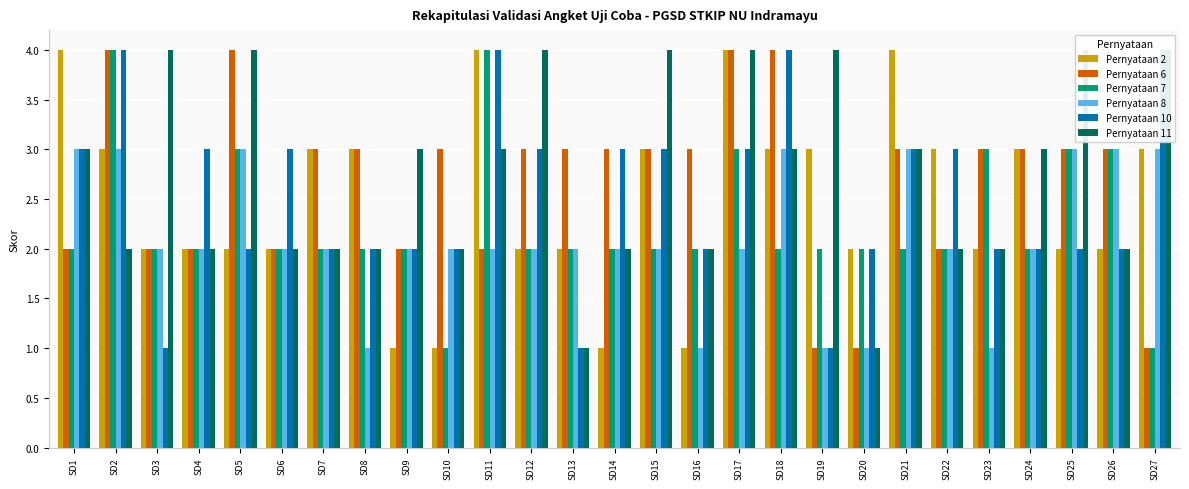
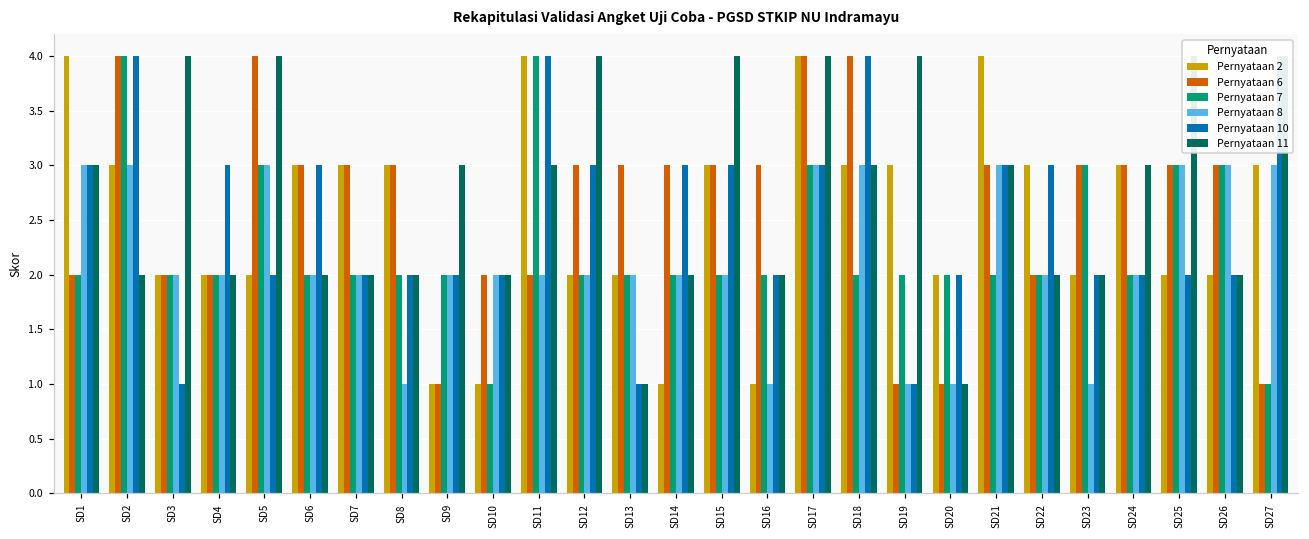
Pernyataan 2, SD6: 2 -> 3
Pernyataan 6, SD6: 2 -> 3
Pernyataan 6, SD9: 2 -> 1
Pernyataan 6, SD10: 3 -> 2
Pernyataan 8, SD17: 2 -> 3
